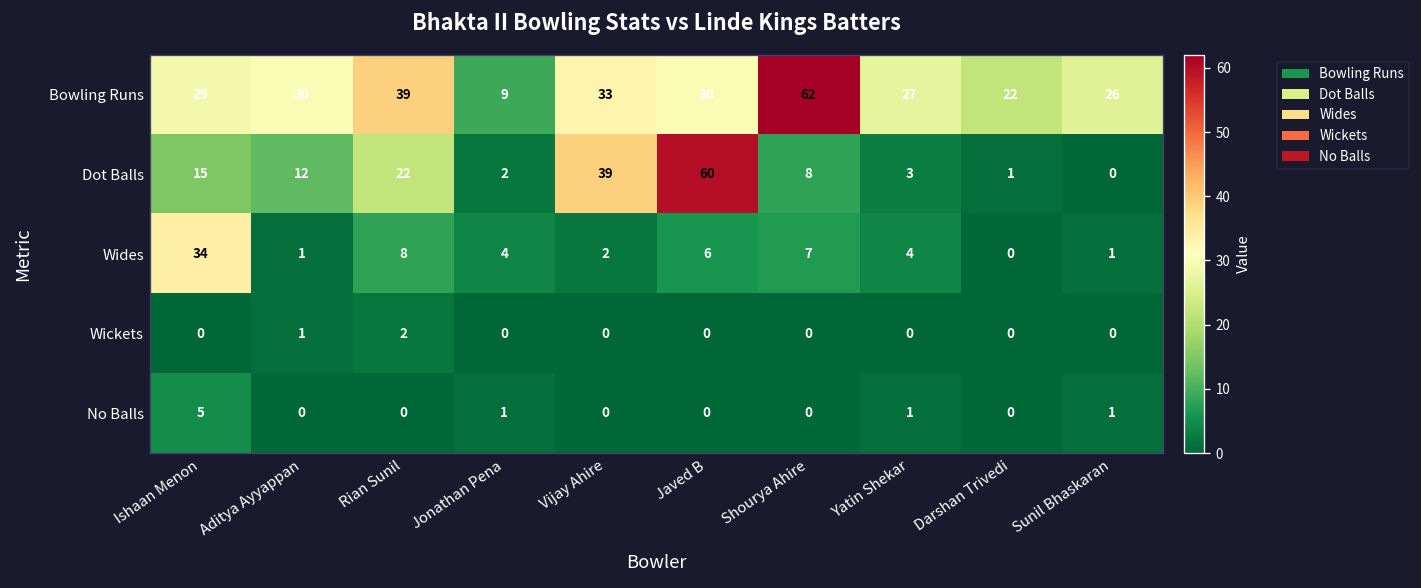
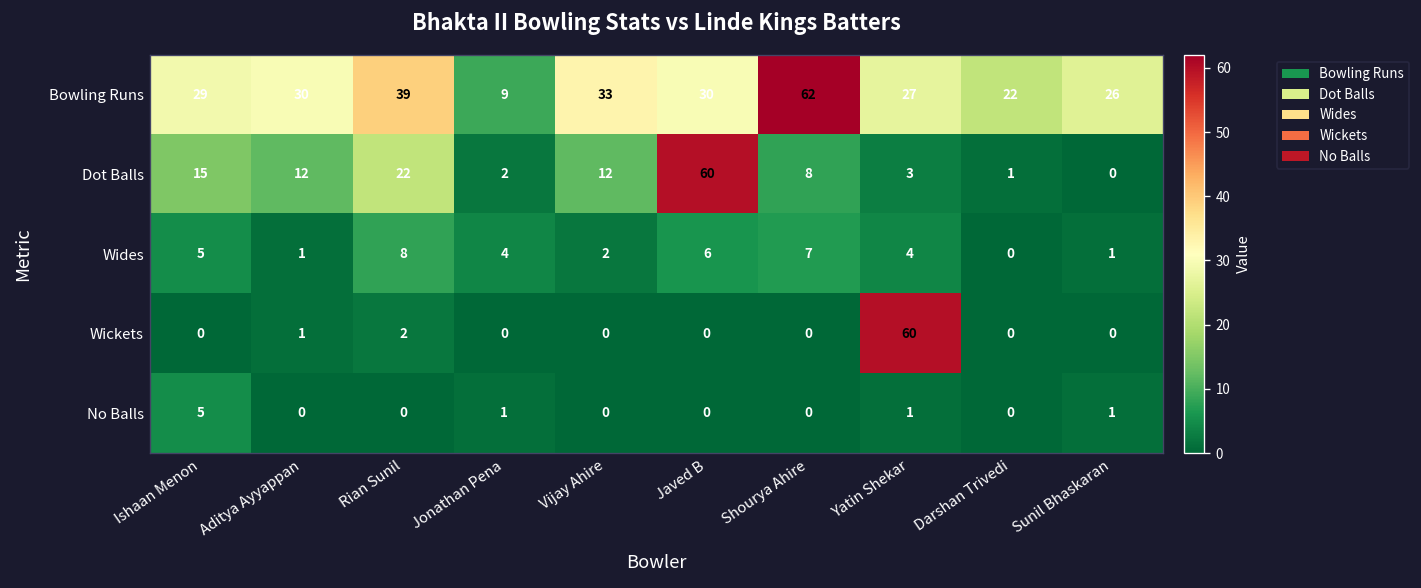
Dot Balls, Vijay Ahire: 39 -> 12
Wides, Ishaan Menon: 34 -> 5
Wickets, Yatin Shekar: 0 -> 60
